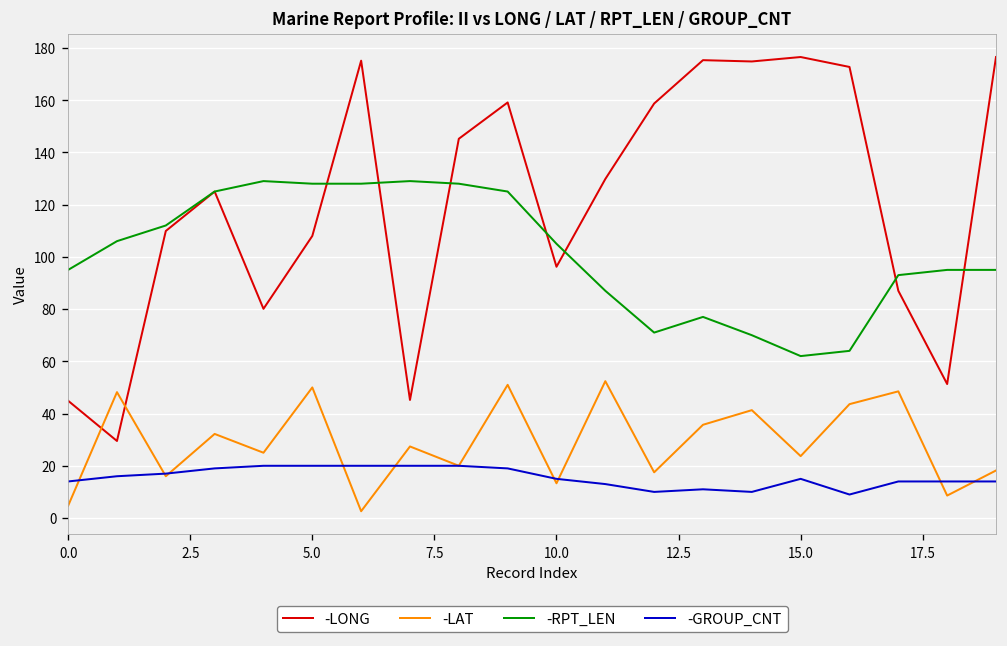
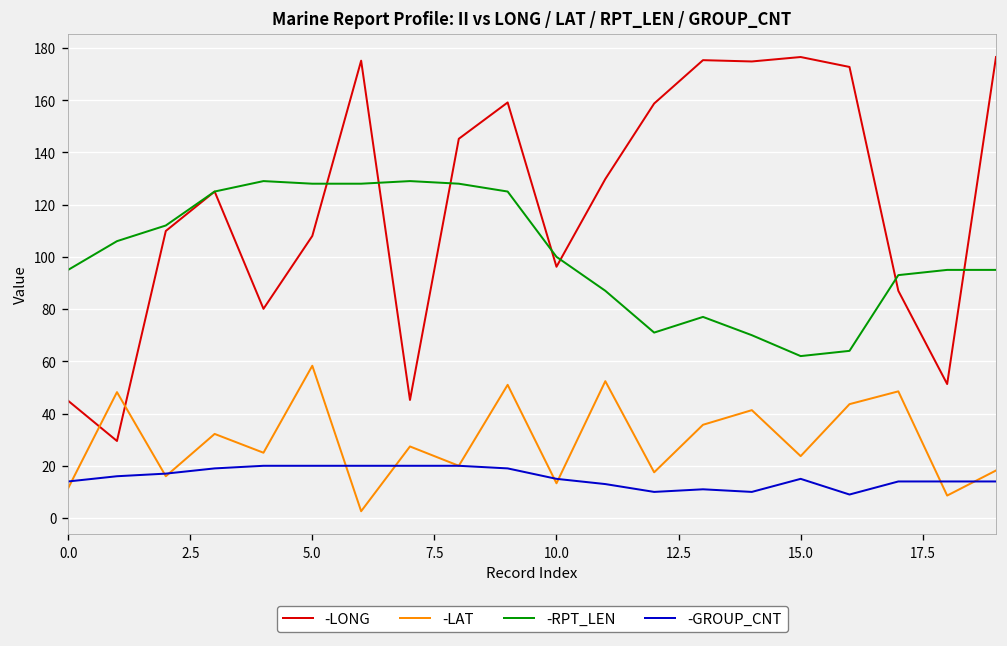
-LAT, 0.0: 5 -> 11
-LAT, 5.0: 50 -> 58
-RPT_LEN, 10.0: 105 -> 100
